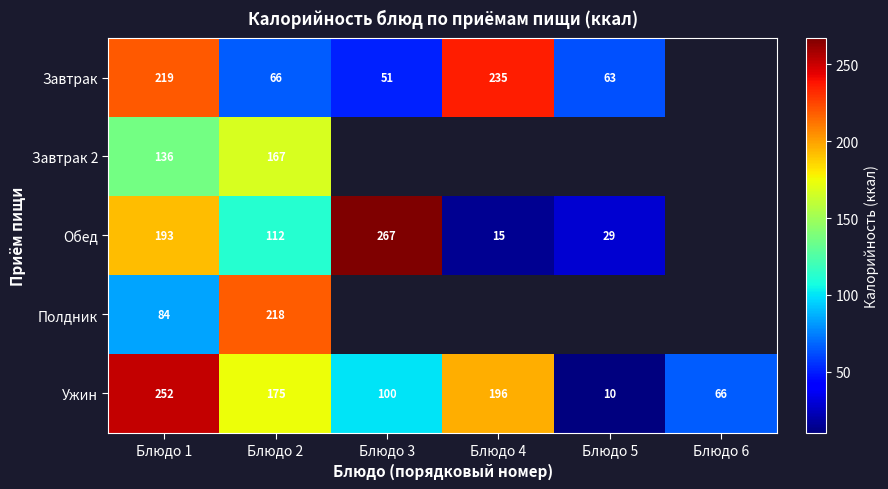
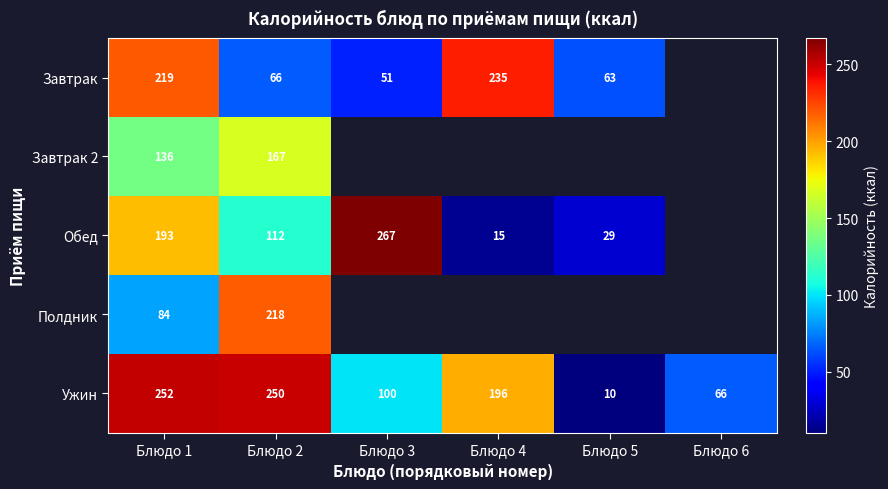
Ужин, Блюдо 2: 175 -> 250
